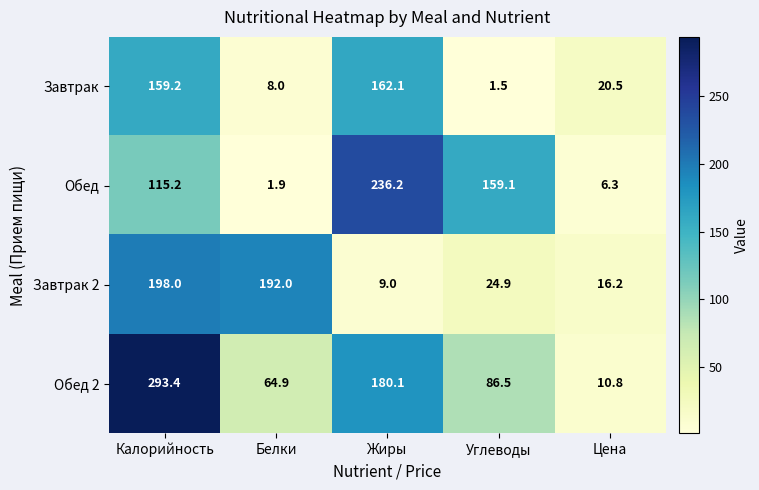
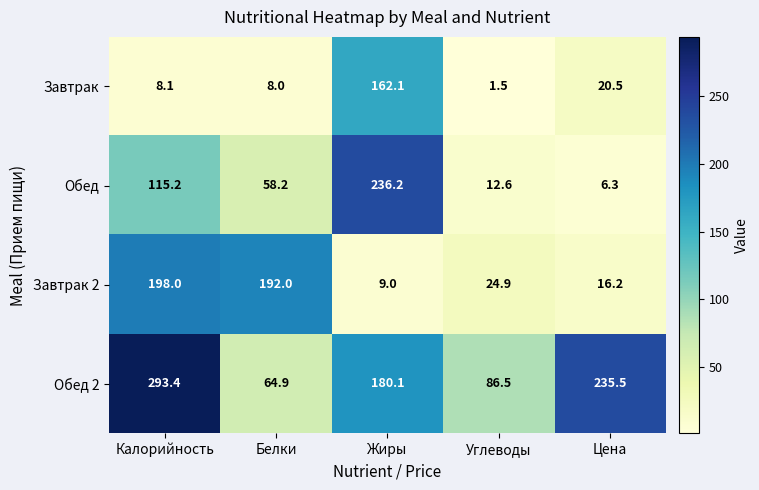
Завтрак, Калорийность: 159.2 -> 8.1
Обед, Белки: 1.9 -> 58.2
Обед, Углеводы: 159.1 -> 12.6
Обед 2, Цена: 10.8 -> 235.5
